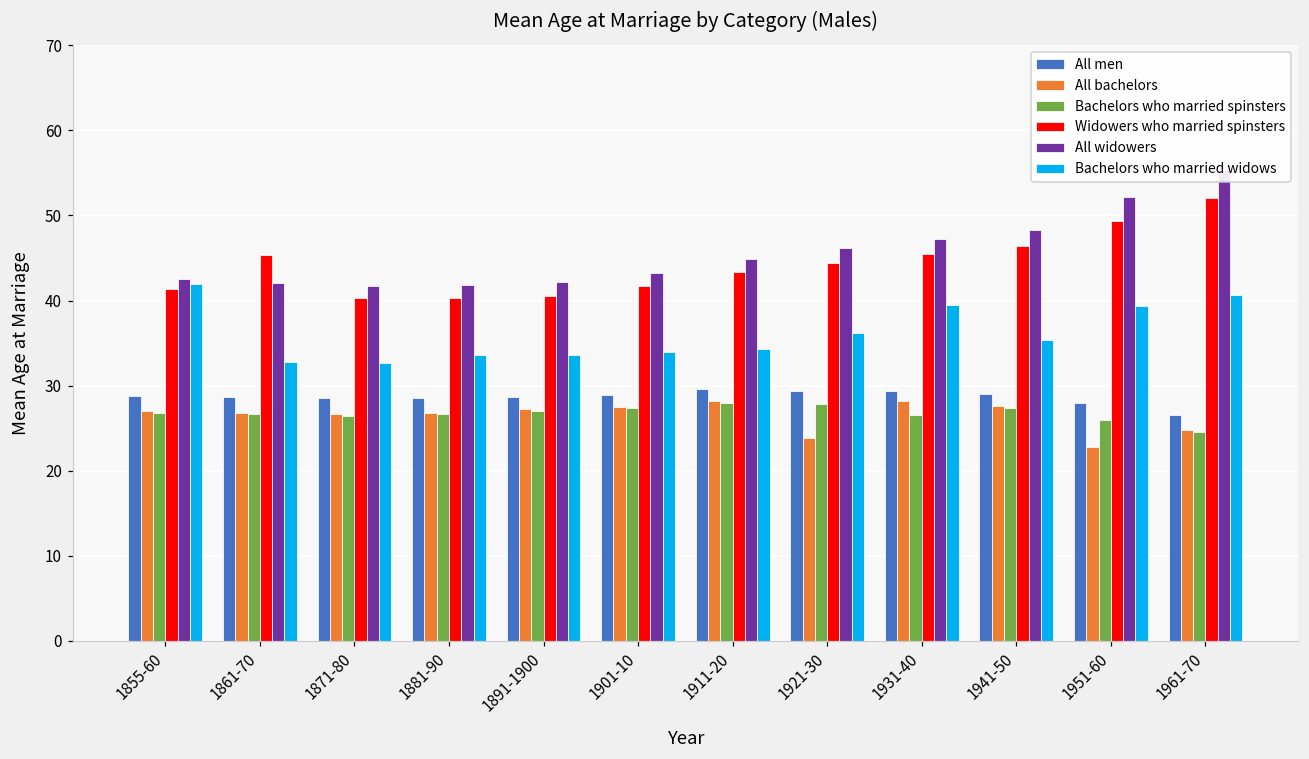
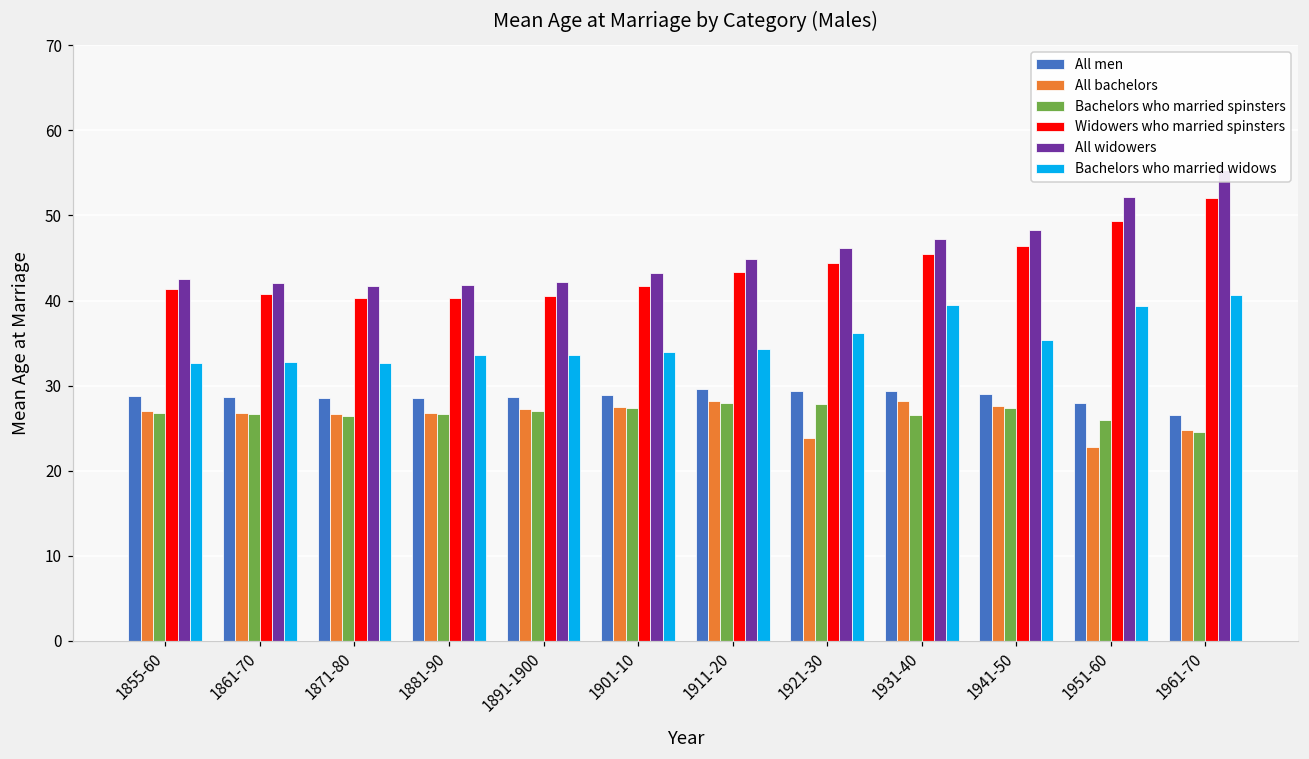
Bachelors who married widows, 1855-60: 42 -> 33
Widowers who married spinsters, 1861-70: 45 -> 41
